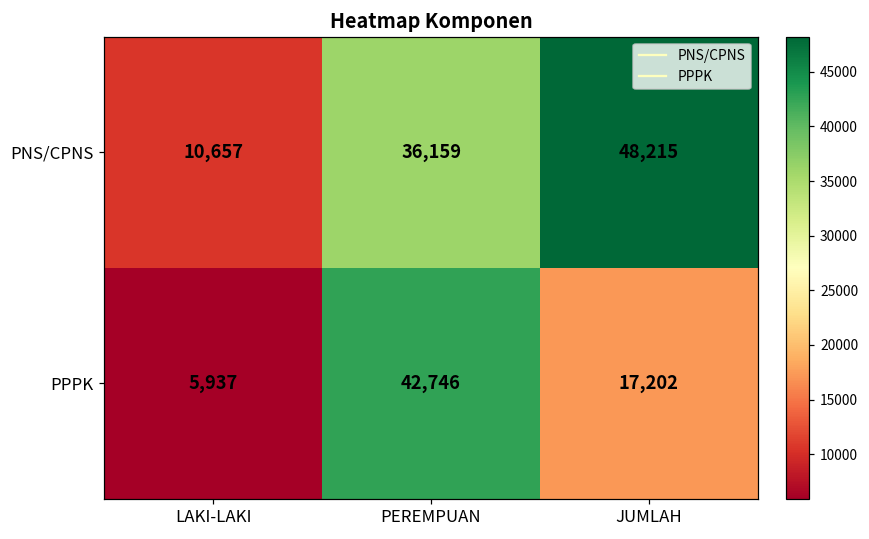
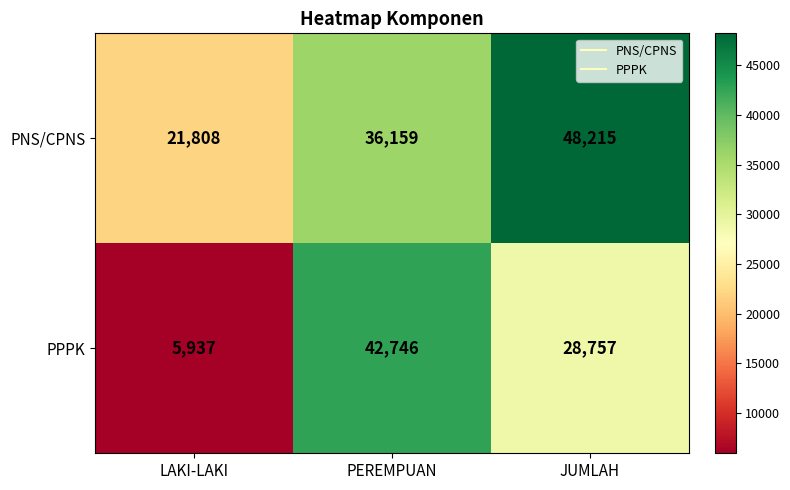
PNS/CPNS, LAKI-LAKI: 10,657 -> 21,808
PPPK, JUMLAH: 17,202 -> 28,757
